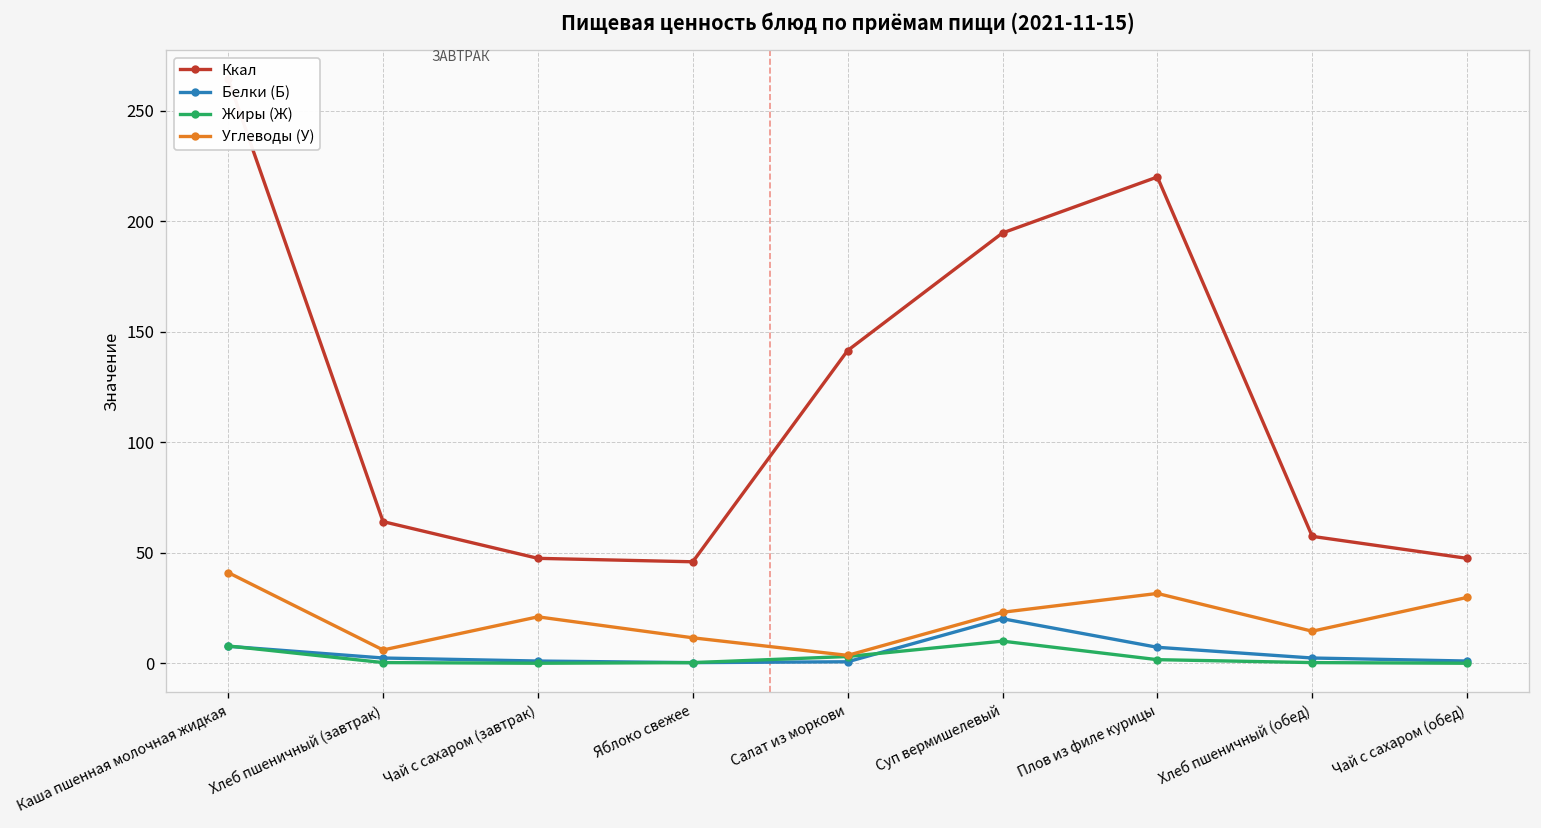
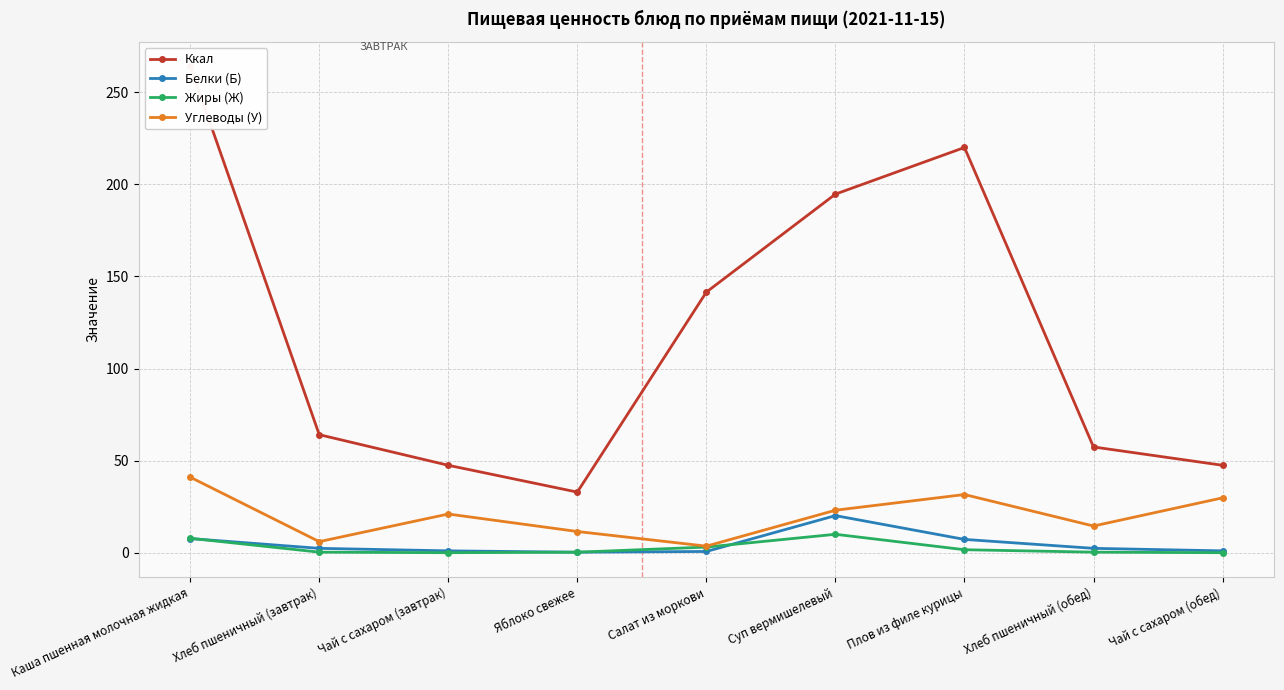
Ккал, Яблоко свежее: 46 -> 33
